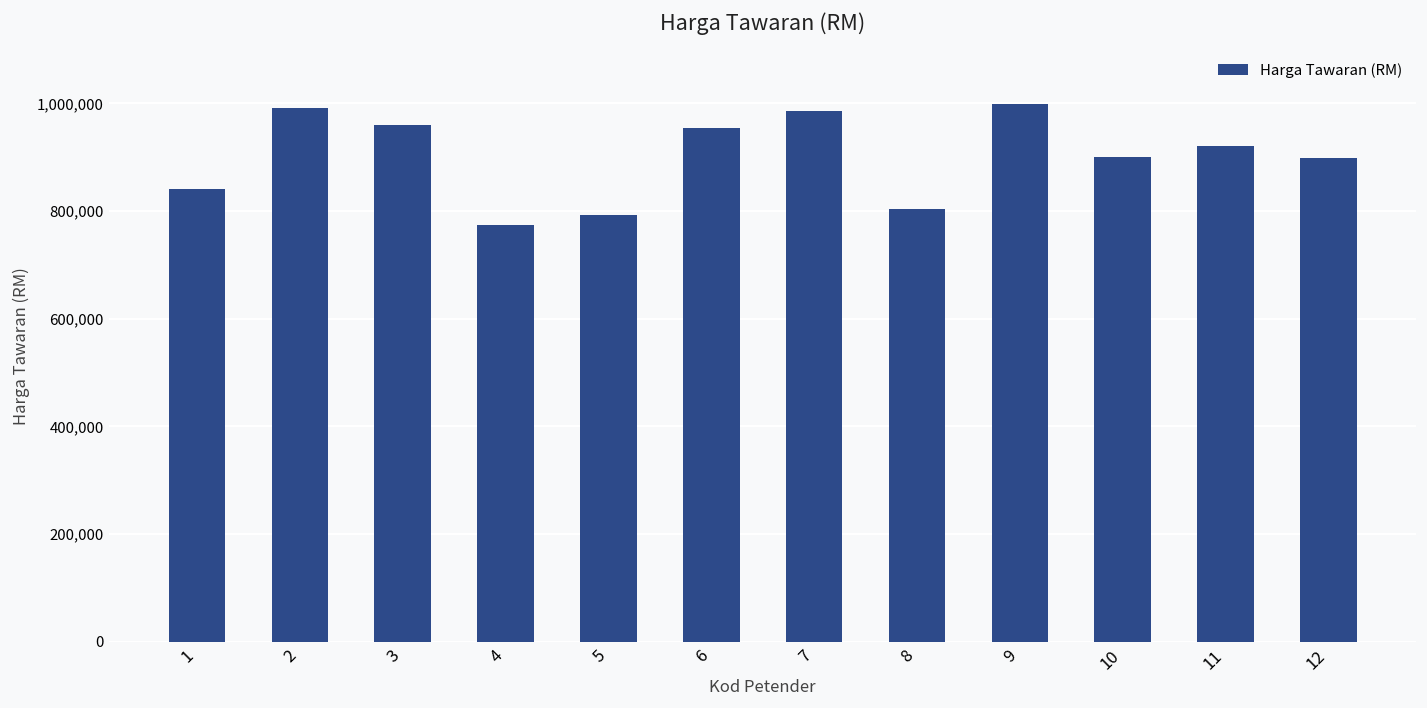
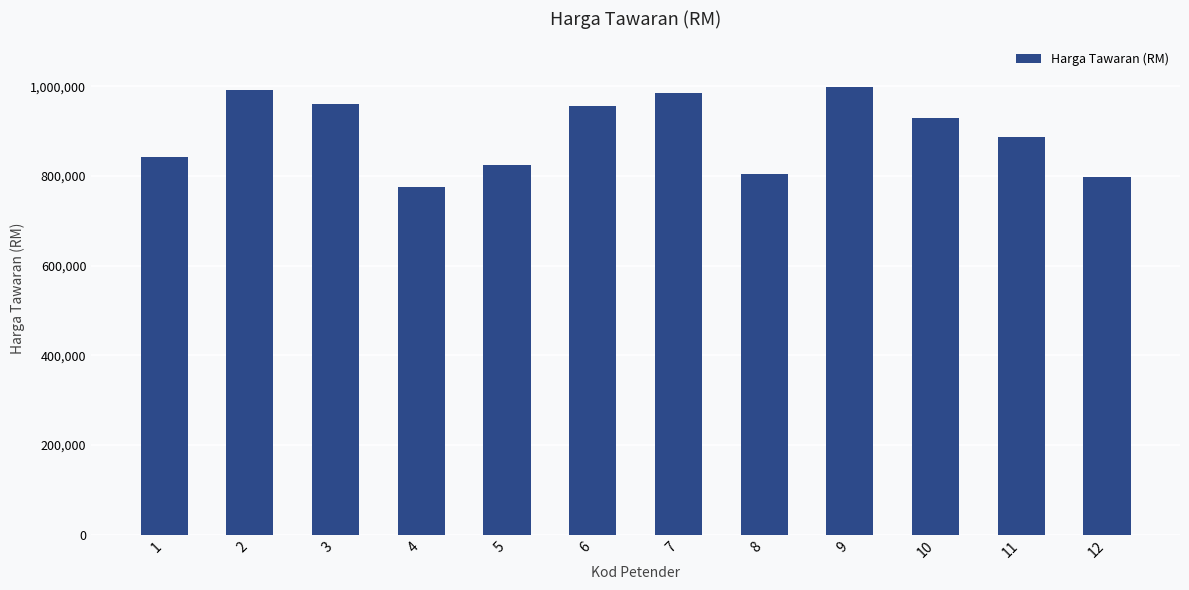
5: 790,000 -> 820,000
10: 900,000 -> 930,000
11: 920,000 -> 890,000
12: 900,000 -> 800,000
